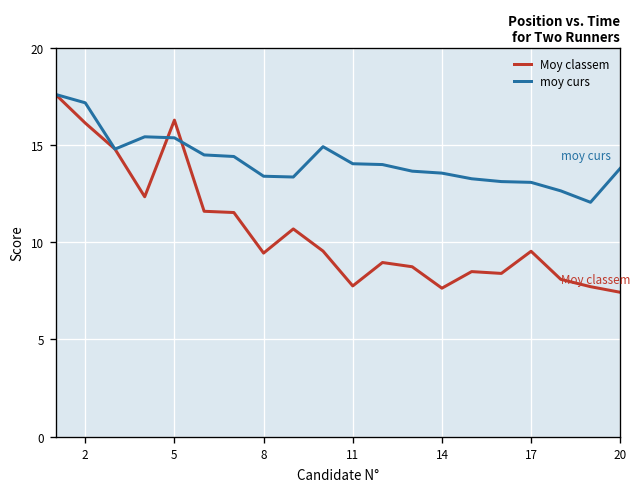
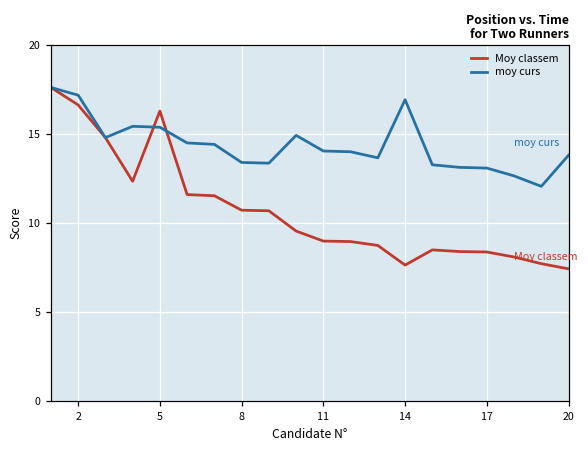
Moy classem, 2: 16.1 -> 16.6
Moy classem, 8: 9.4 -> 10.7
Moy classem, 11: 7.7 -> 9.0
moy curs, 14: 13.6 -> 16.9
Moy classem, 17: 9.5 -> 8.4
